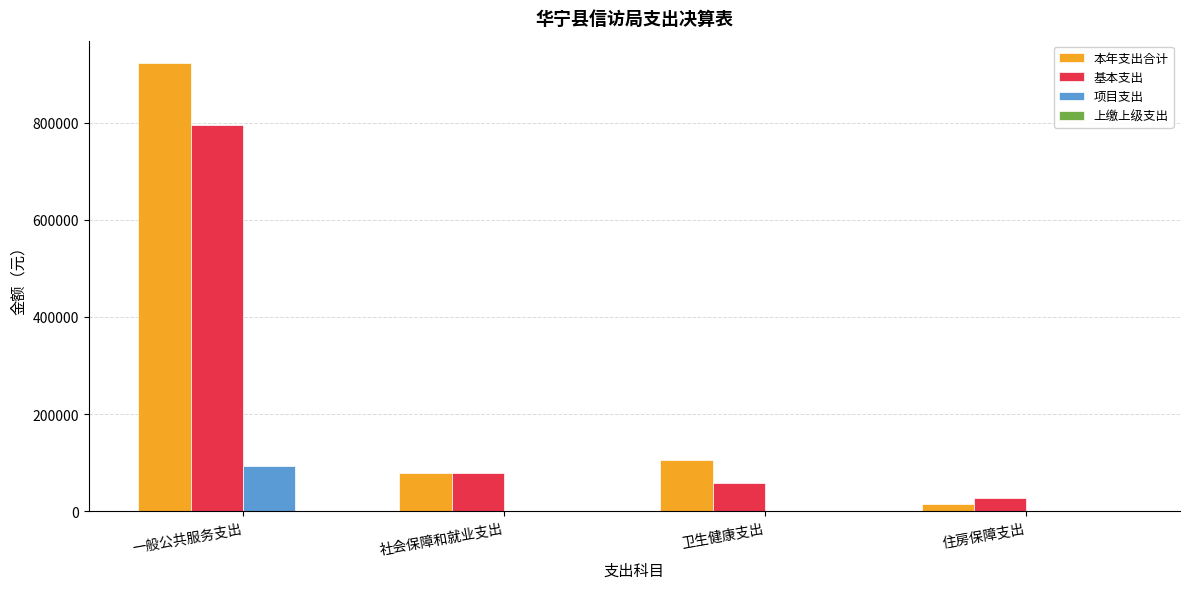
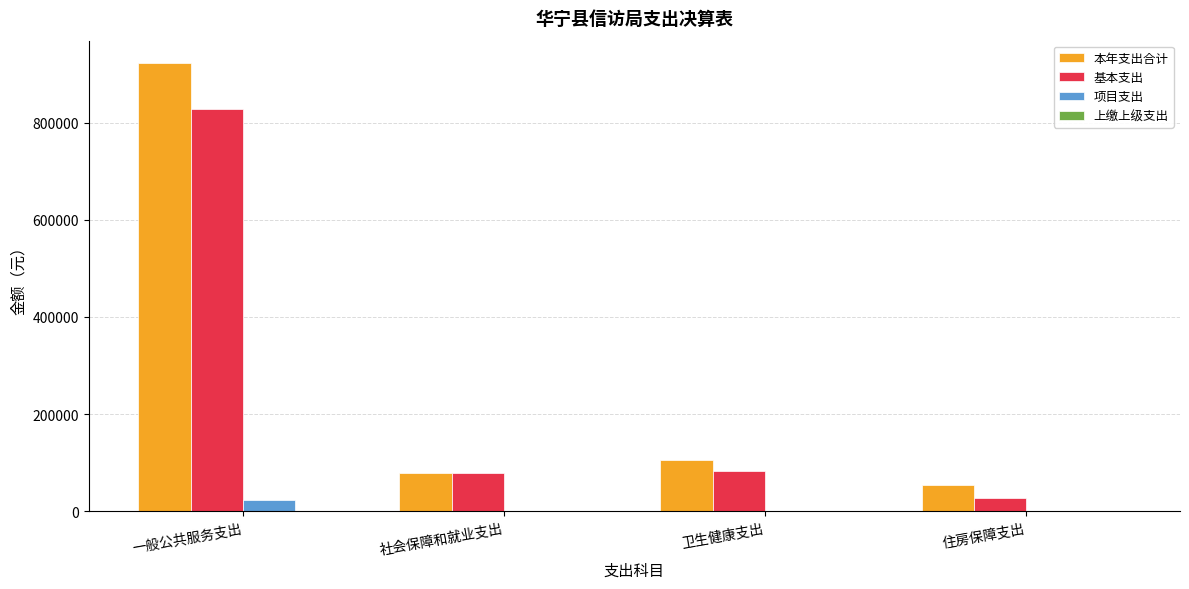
基本支出, 一般公共服务支出: 790000 -> 830000
项目支出, 一般公共服务支出: 90000 -> 20000
基本支出, 卫生健康支出: 60000 -> 80000
本年支出合计, 住房保障支出: 10000 -> 50000
